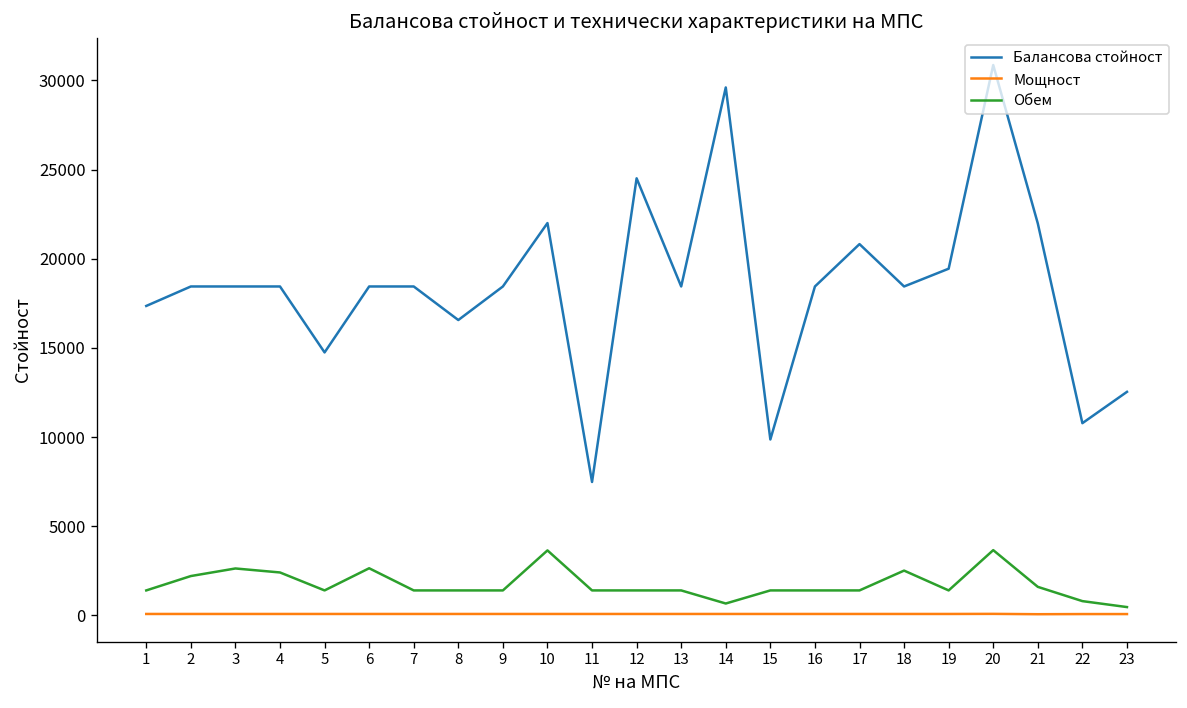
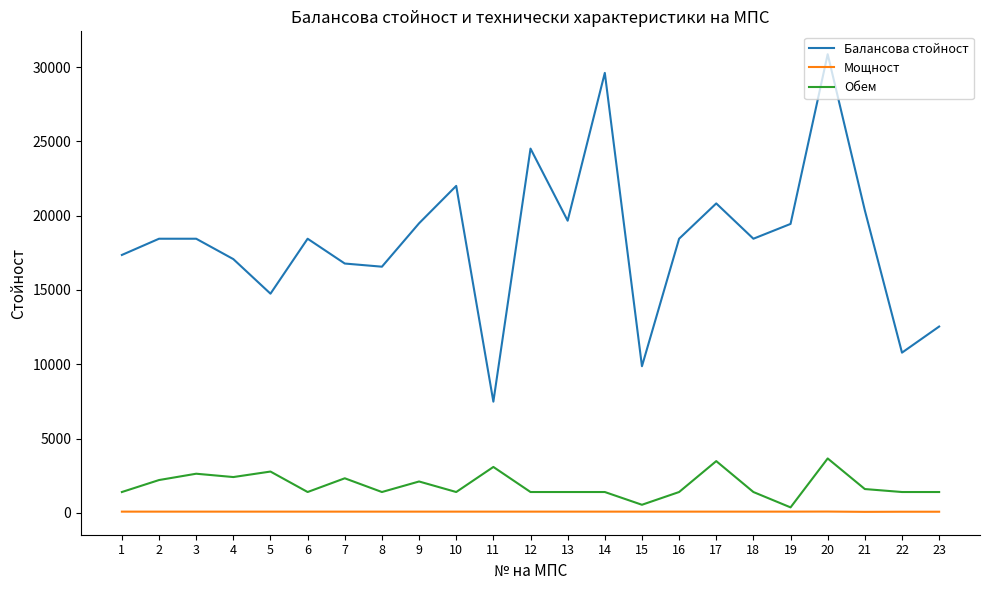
Балансова стойност, 4: 18400 -> 17100
Обем, 5: 1400 -> 2800
Обем, 6: 2600 -> 1400
Балансова стойност, 7: 18400 -> 16800
Обем, 7: 1400 -> 2300
Балансова стойност, 9: 18400 -> 19500
Обем, 9: 1400 -> 2100
Обем, 10: 3600 -> 1400
Обем, 11: 1400 -> 3100
Балансова стойност, 13: 18400 -> 19700
Обем, 14: 700 -> 1400
Обем, 15: 1400 -> 500
Обем, 17: 1400 -> 3500
Обем, 18: 2500 -> 1400
Обем, 19: 1400 -> 400
Балансова стойност, 21: 22000 -> 20400
Обем, 22: 800 -> 1400
Обем, 23: 500 -> 1400
